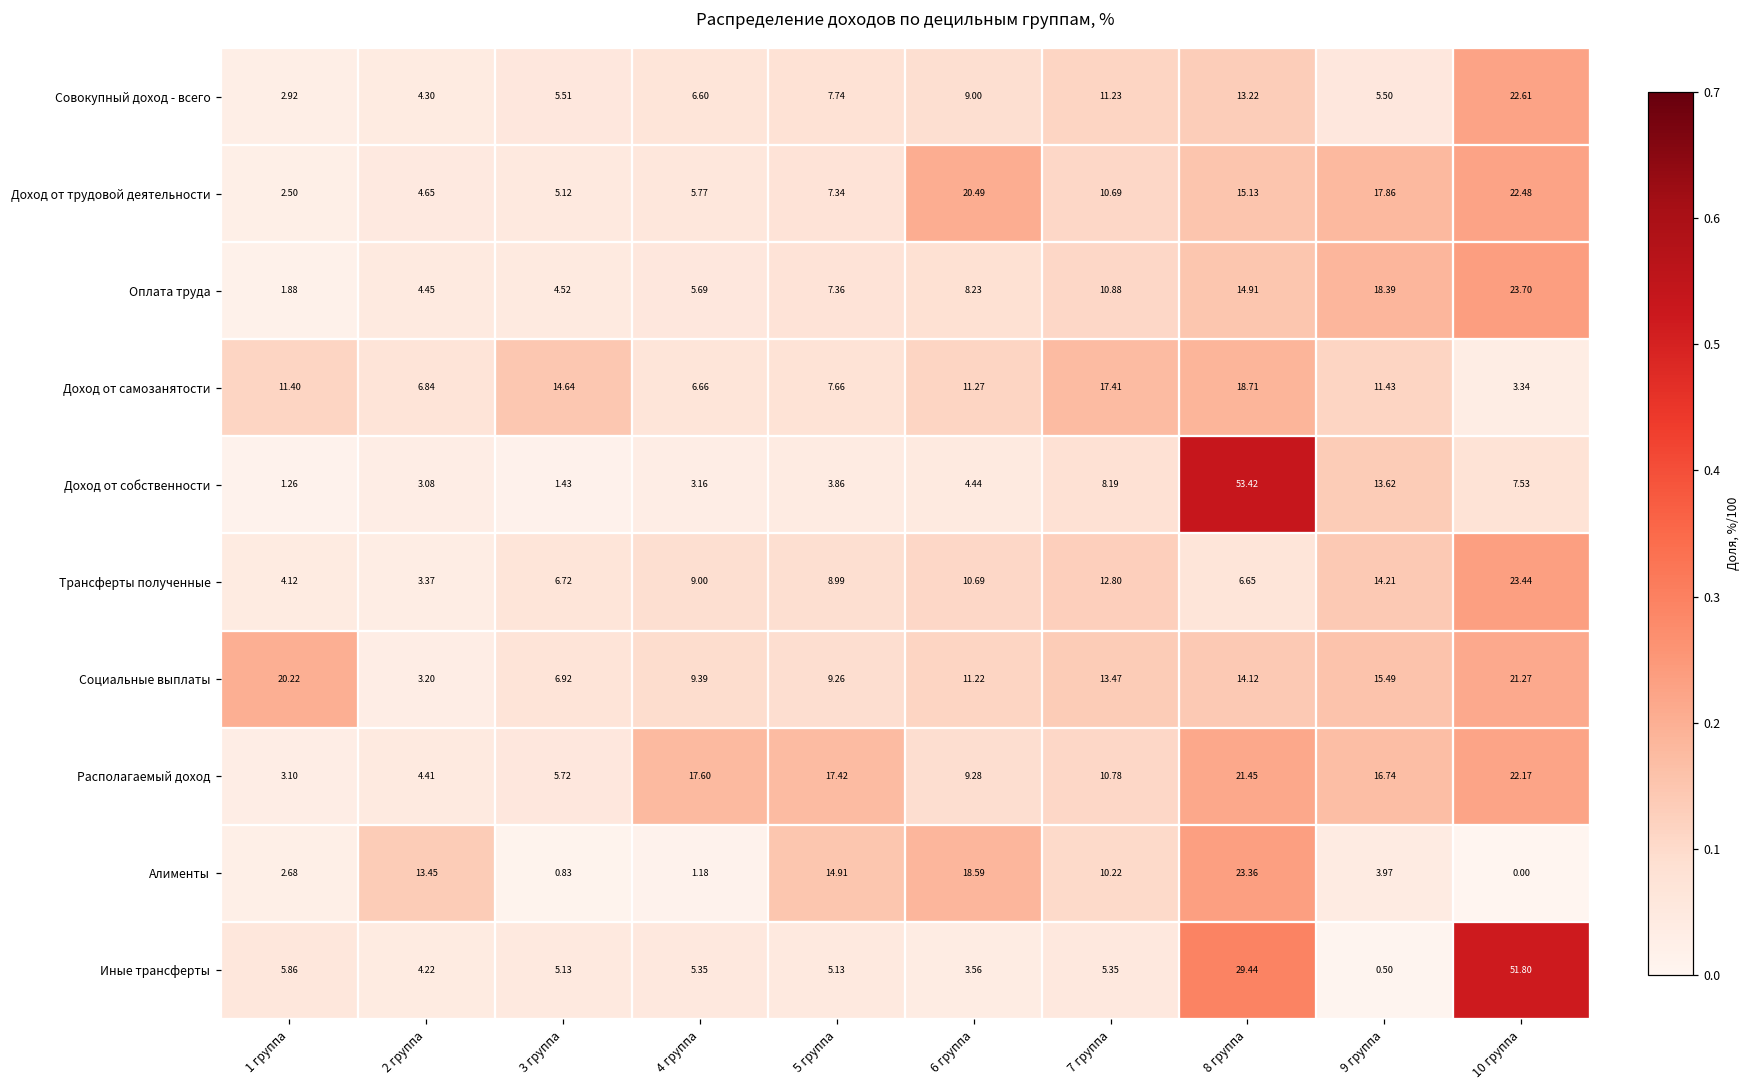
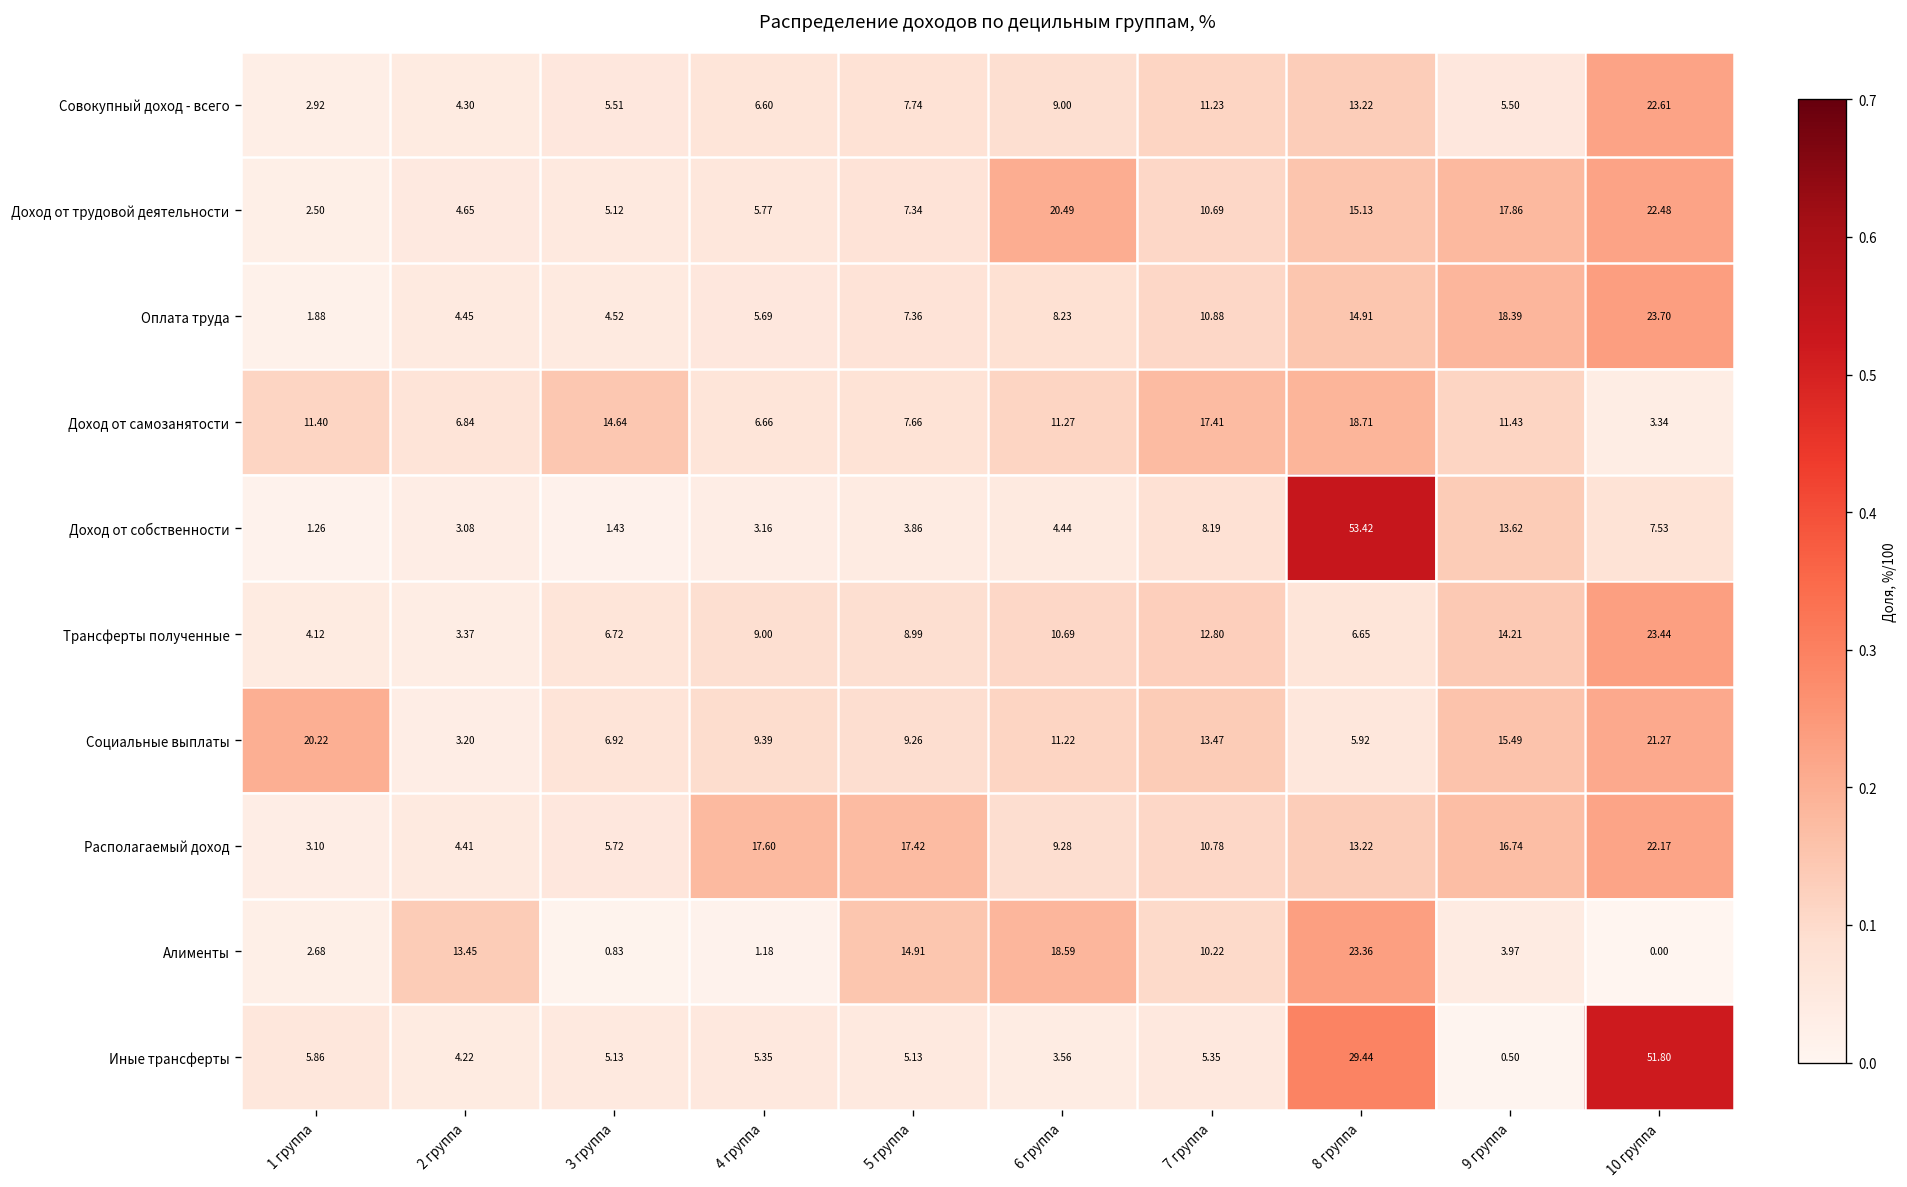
Социальные выплаты, 8 группа: 14.12 -> 5.92
Располагаемый доход, 8 группа: 21.45 -> 13.22
